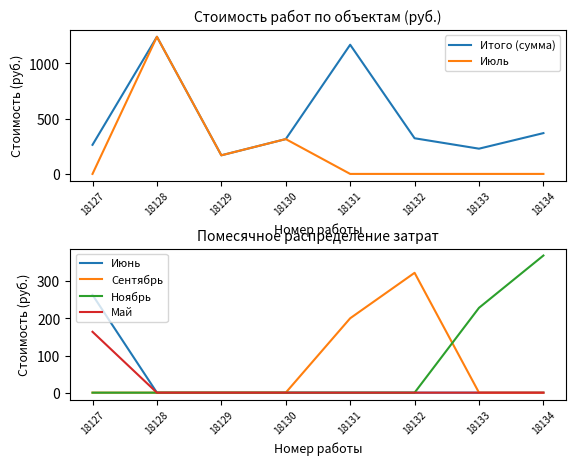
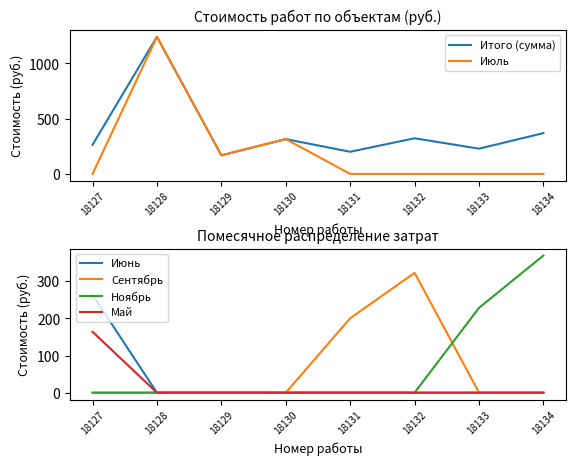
Стоимость работ по объектам (руб.), Итого (сумма), 18131: 1170 -> 200
